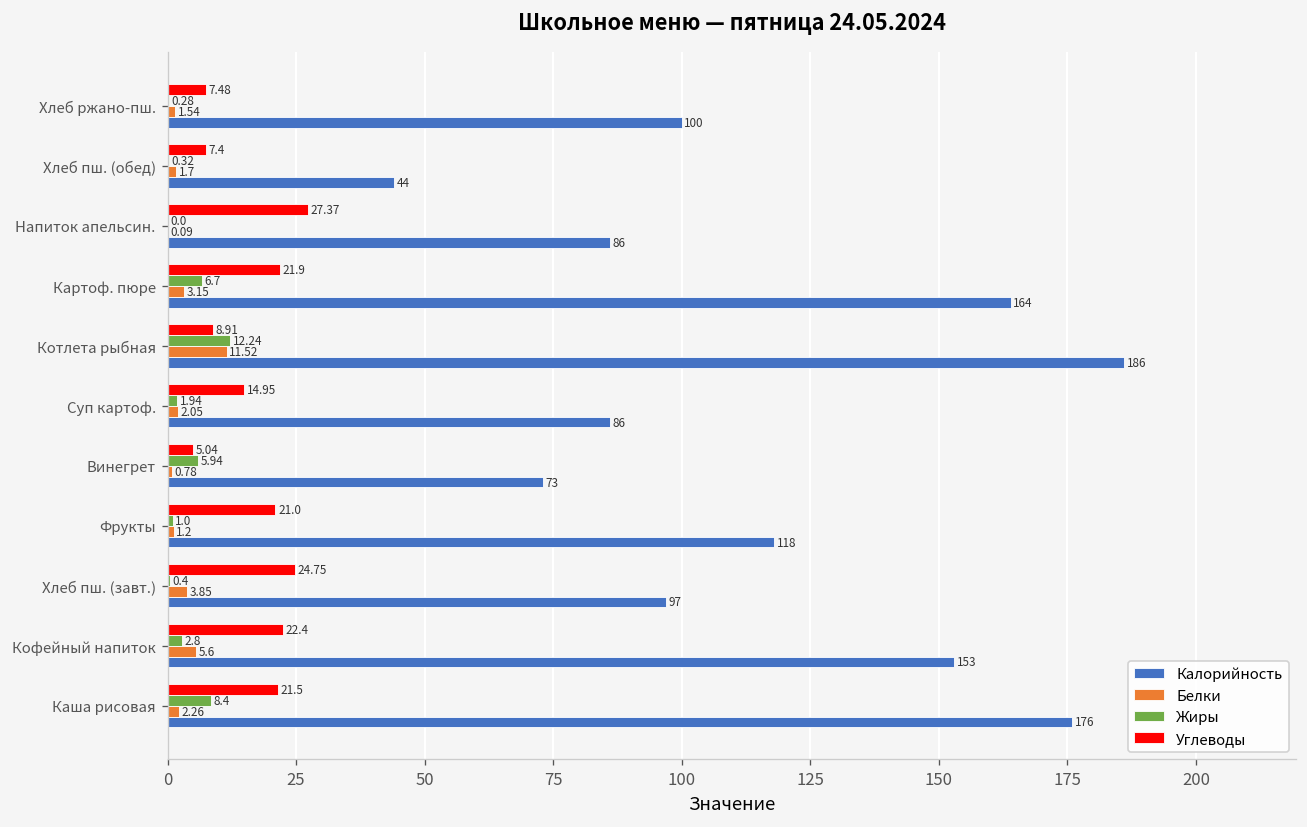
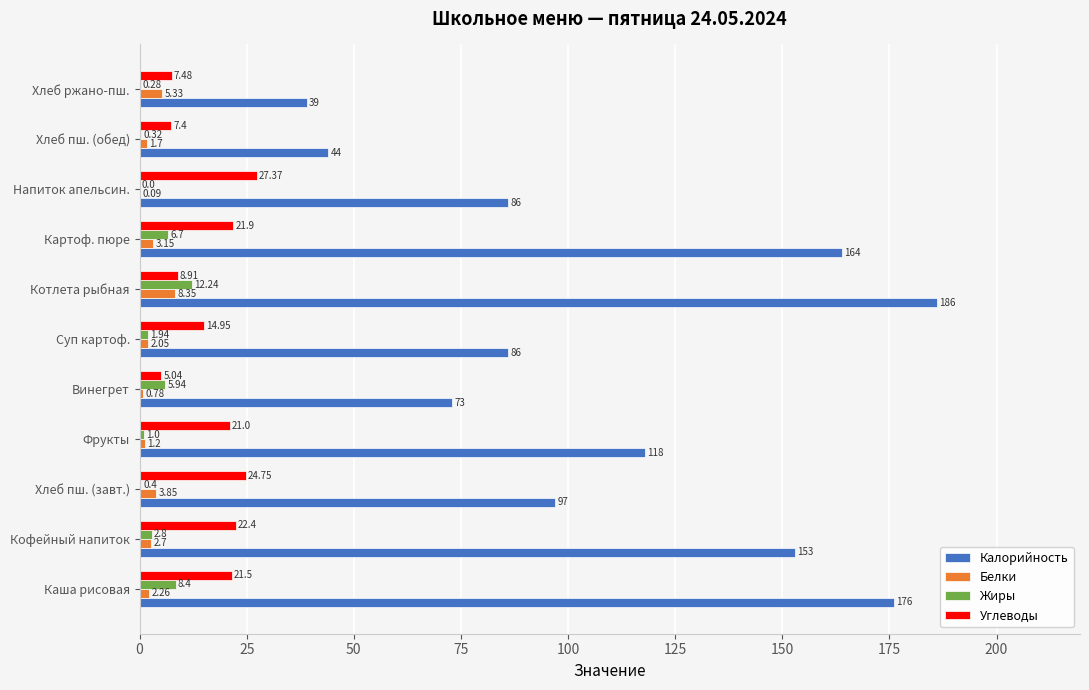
Белки, Хлеб ржано-пш.: 1.54 -> 5.33
Калорийность, Хлеб ржано-пш.: 100 -> 39
Белки, Котлета рыбная: 11.52 -> 8.35
Белки, Кофейный напиток: 5.6 -> 2.7
